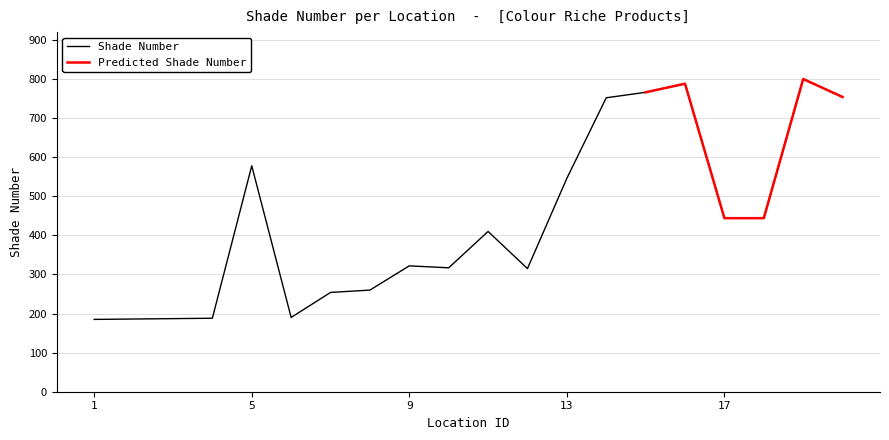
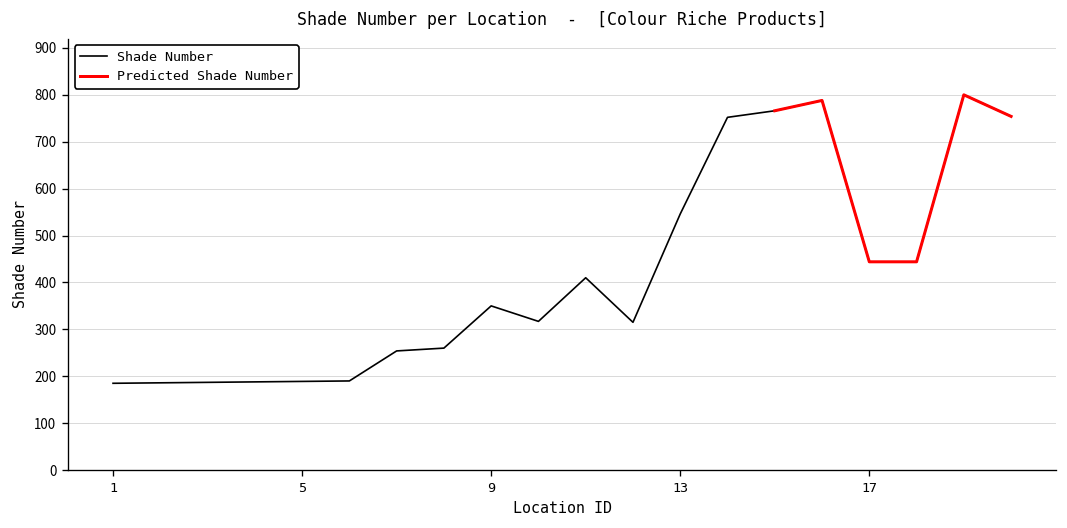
Shade Number, 5: 580 -> 190
Shade Number, 9: 320 -> 350
